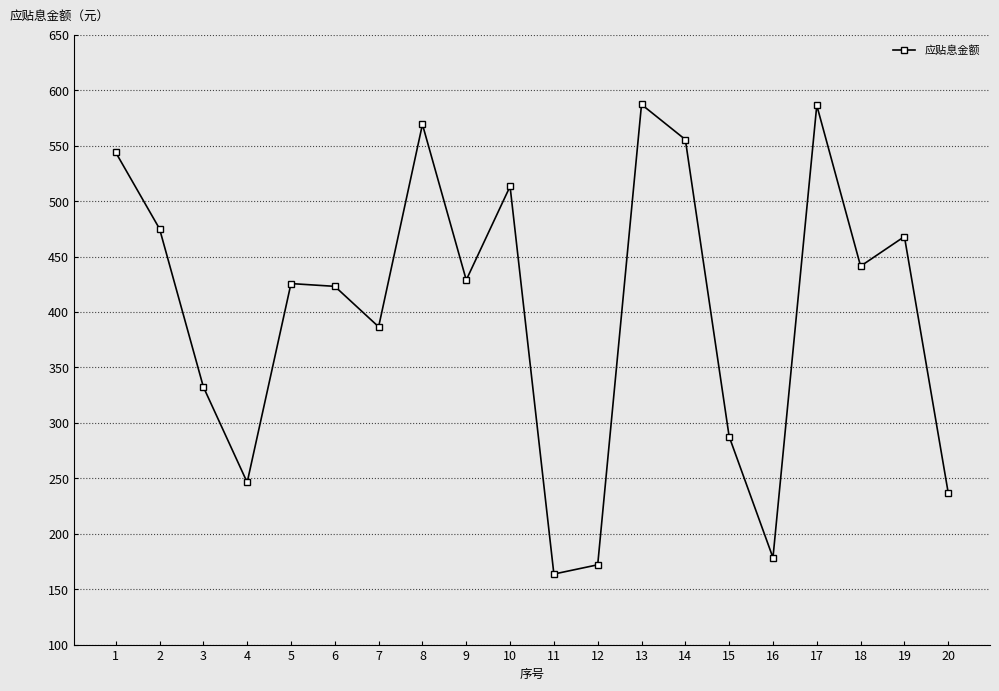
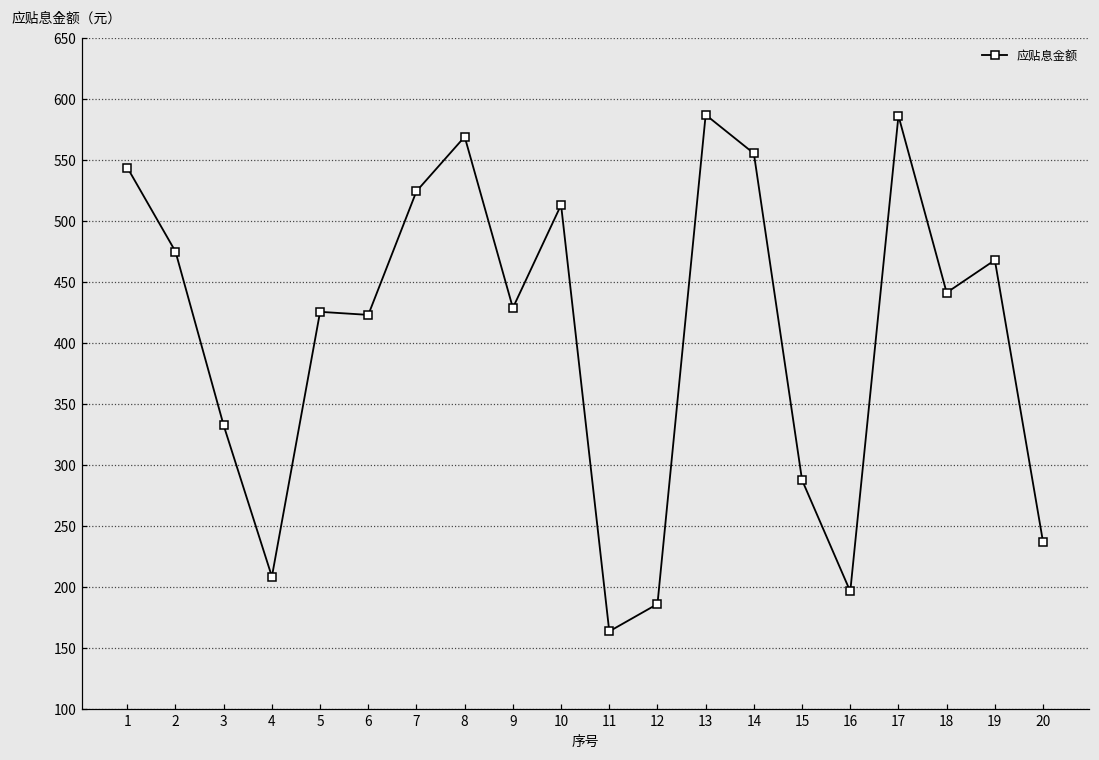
4: 246 -> 208
7: 387 -> 525
12: 172 -> 186
16: 178 -> 196
